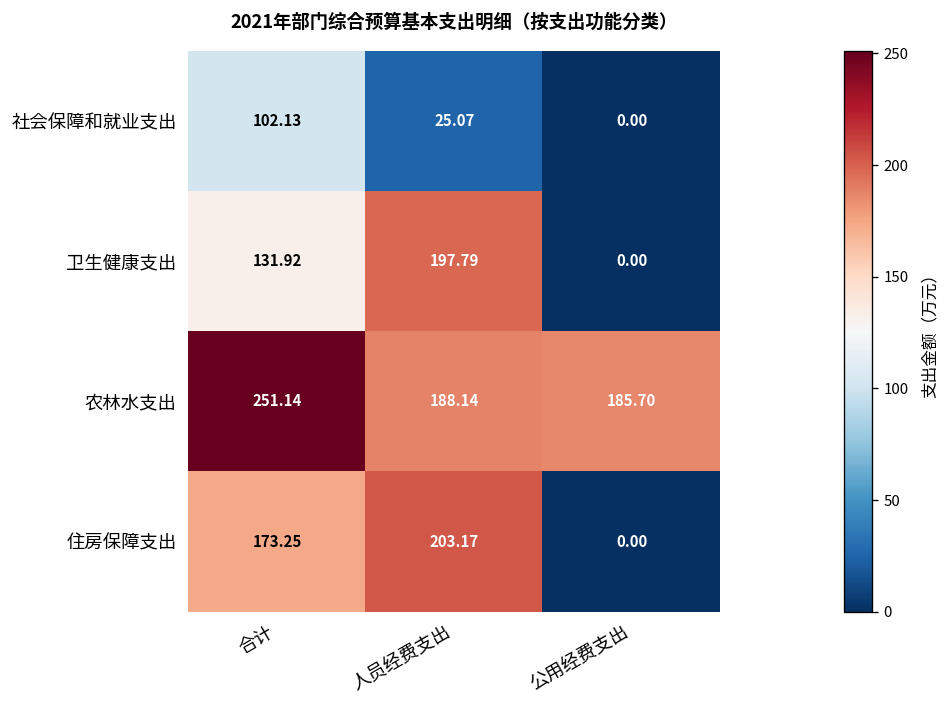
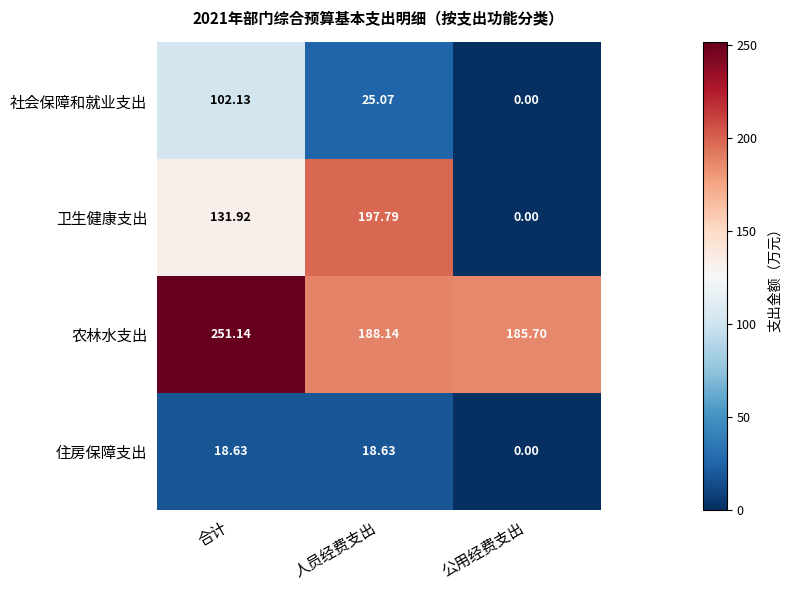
住房保障支出, 合计: 173.25 -> 18.63
住房保障支出, 人员经费支出: 203.17 -> 18.63
